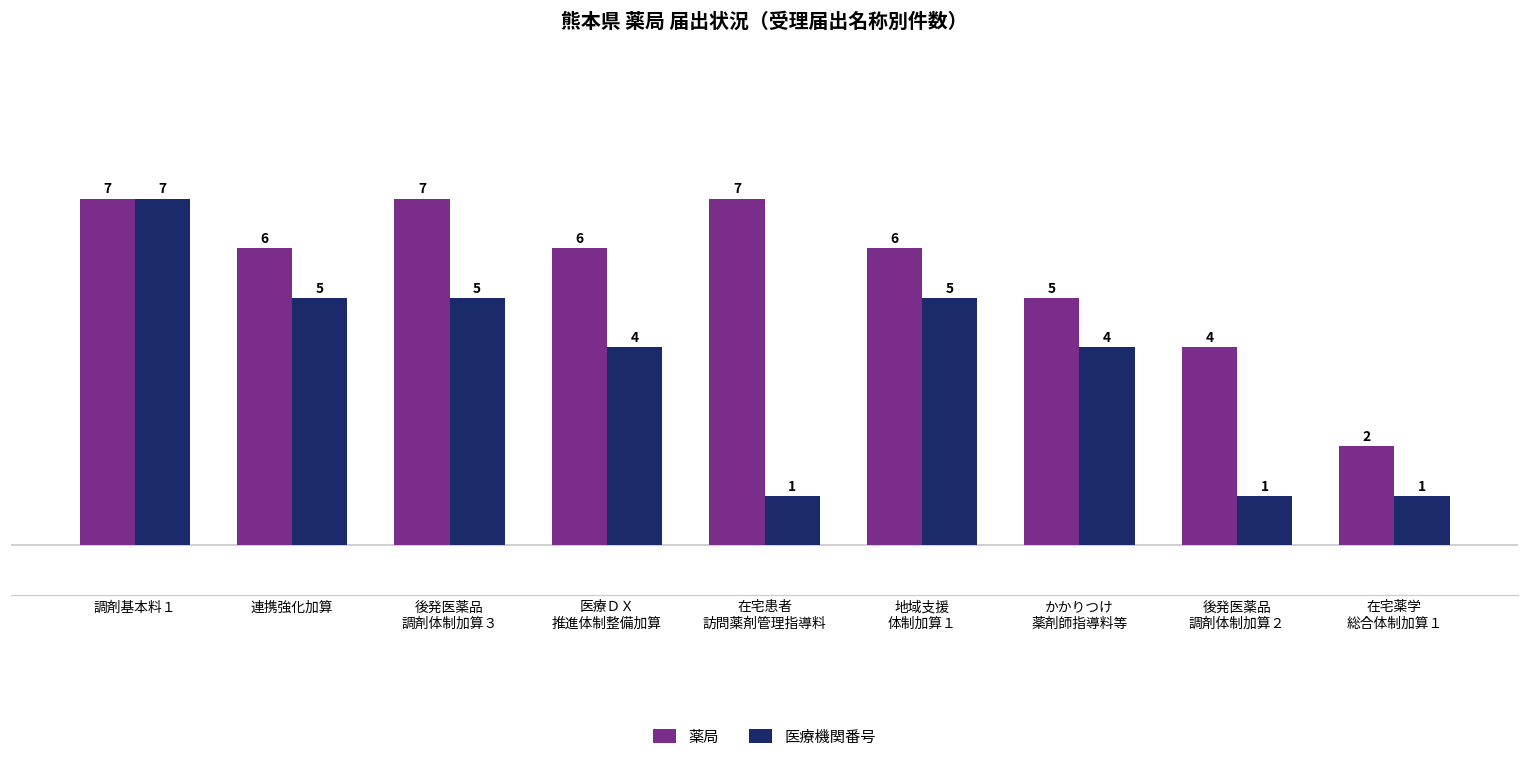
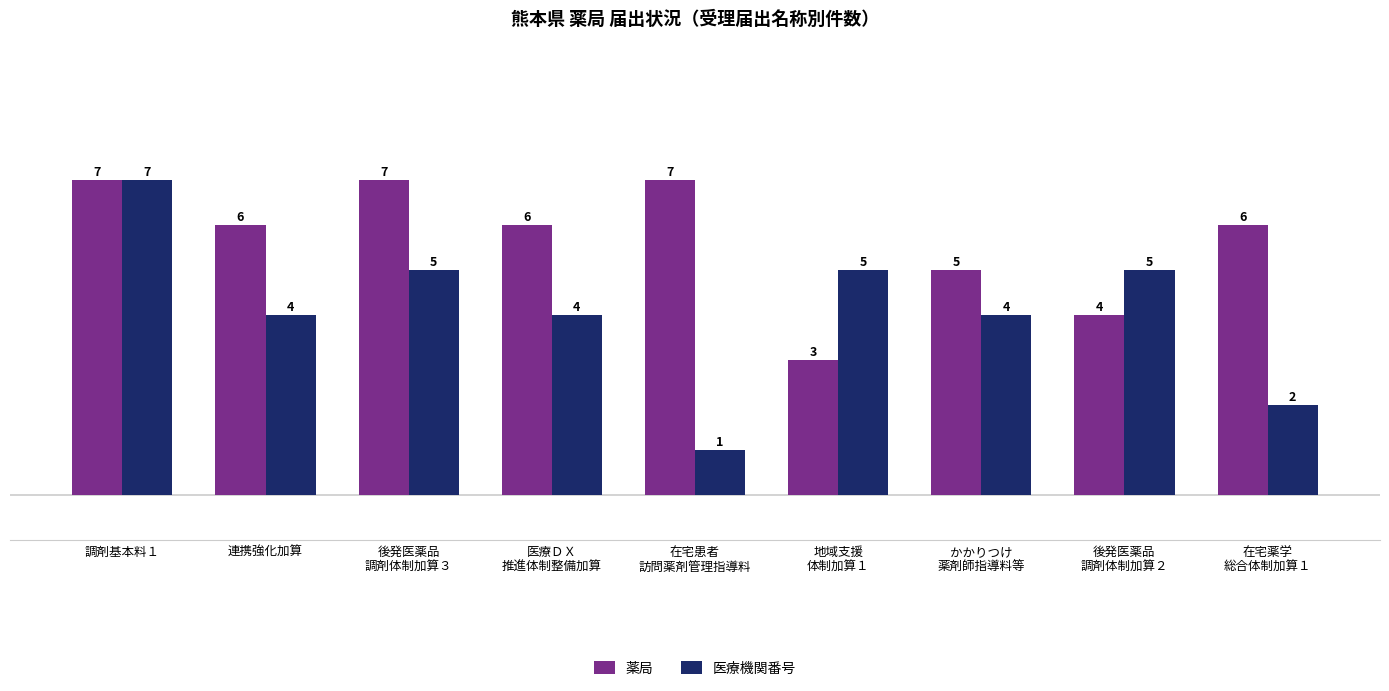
医療機関番号, 連携強化加算: 5 -> 4
薬局, 地域支援 体制加算１: 6 -> 3
医療機関番号, 後発医薬品 調剤体制加算２: 1 -> 5
薬局, 在宅薬学 総合体制加算１: 2 -> 6
医療機関番号, 在宅薬学 総合体制加算１: 1 -> 2
